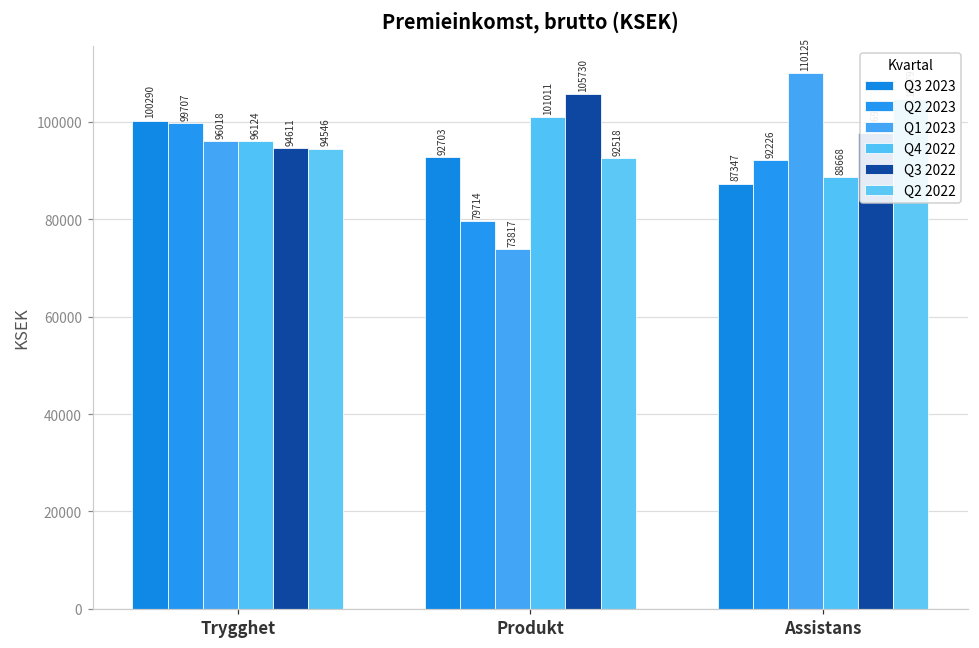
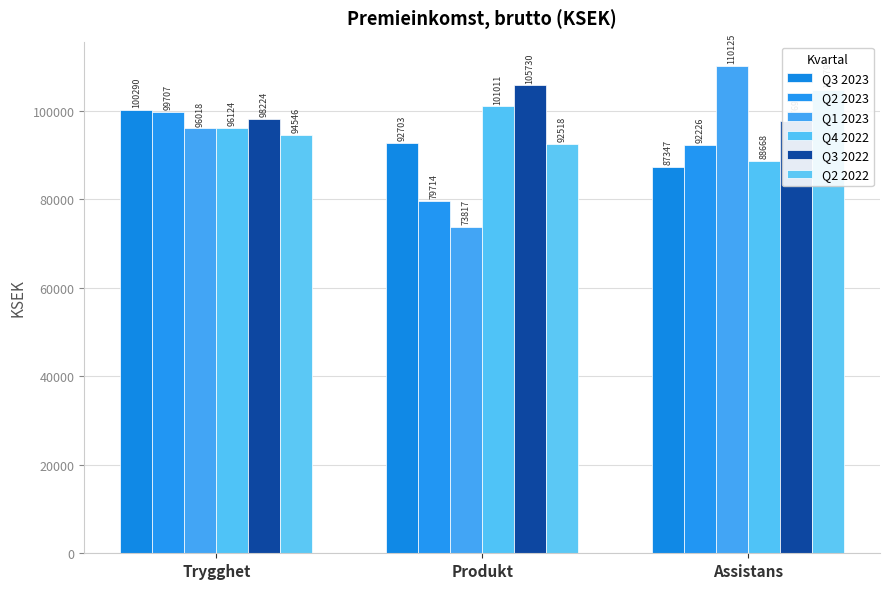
Q3 2022, Trygghet: 94611 -> 98224
